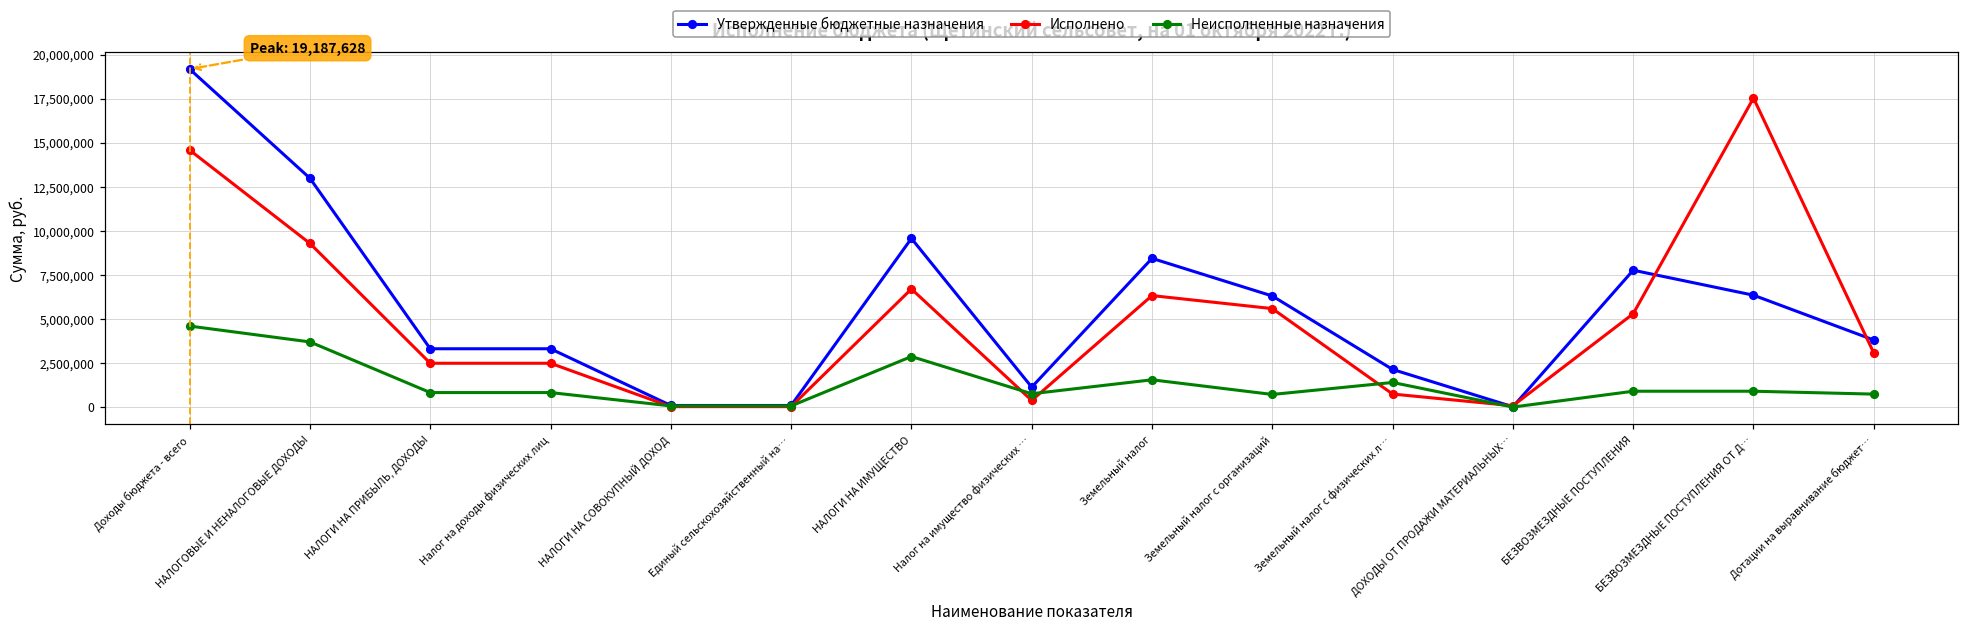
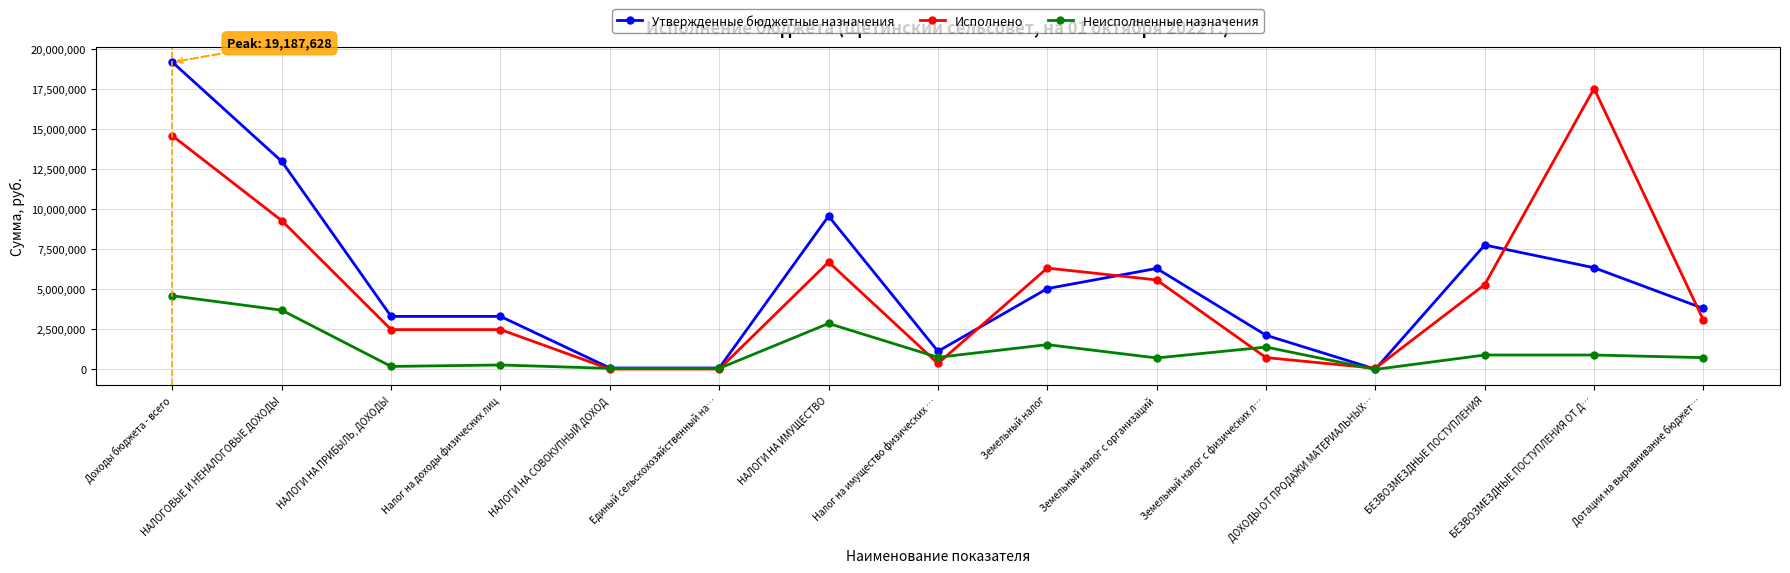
Неисполненные назначения, НАЛОГИ НА ПРИБЫЛЬ, ДОХОДЫ: 800,000 -> 200,000
Неисполненные назначения, Налог на доходы физических лиц: 800,000 -> 300,000
Утвержденные бюджетные назначения, Земельный налог: 8,400,000 -> 5,000,000
